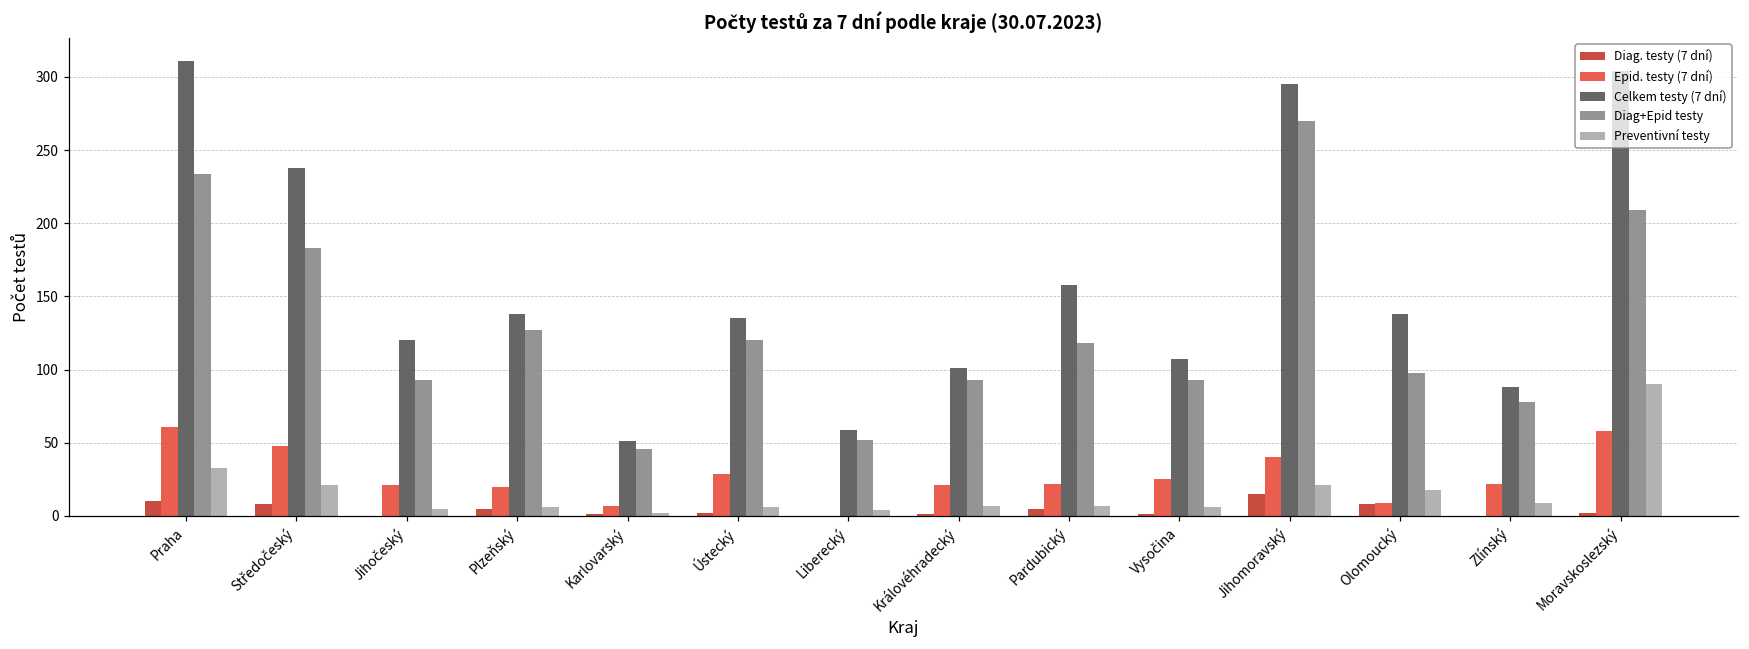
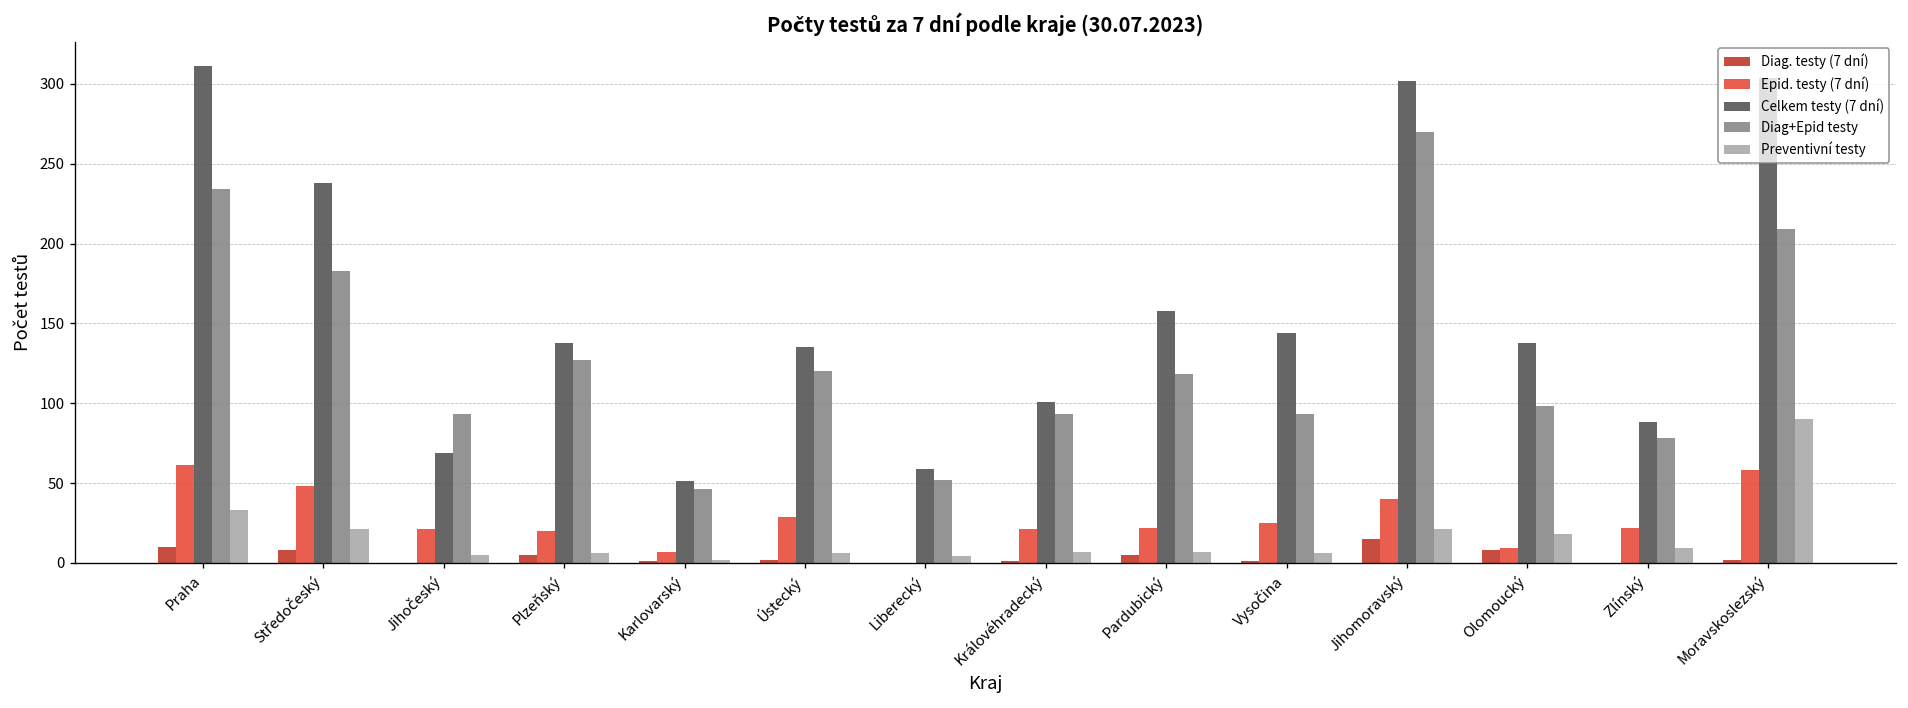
Celkem testy (7 dní), Jihočeský: 120 -> 69
Celkem testy (7 dní), Vysočina: 107 -> 144
Celkem testy (7 dní), Jihomoravský: 295 -> 302
